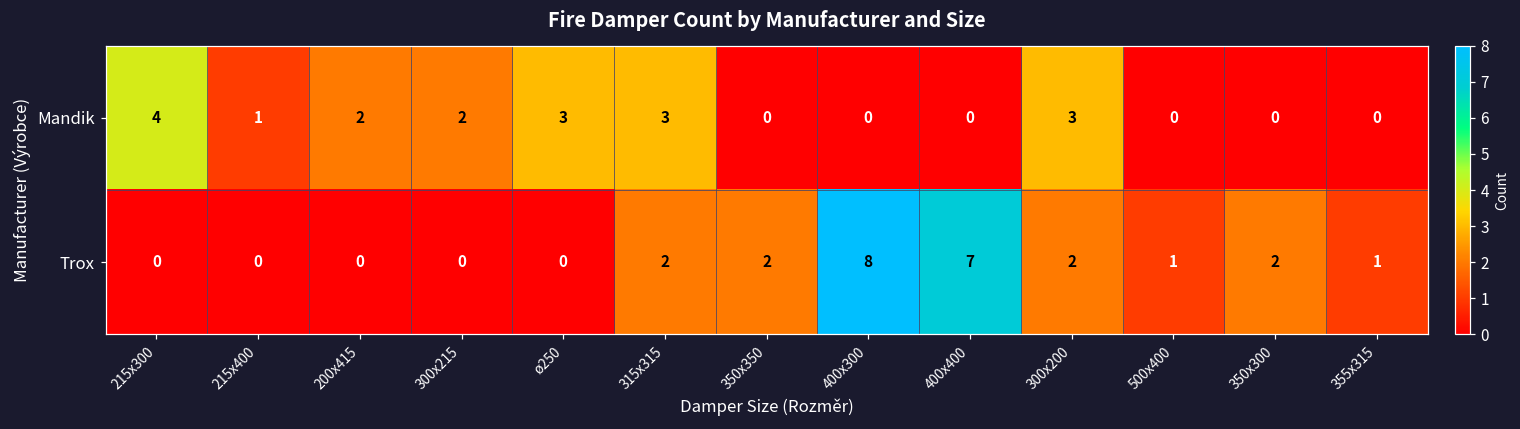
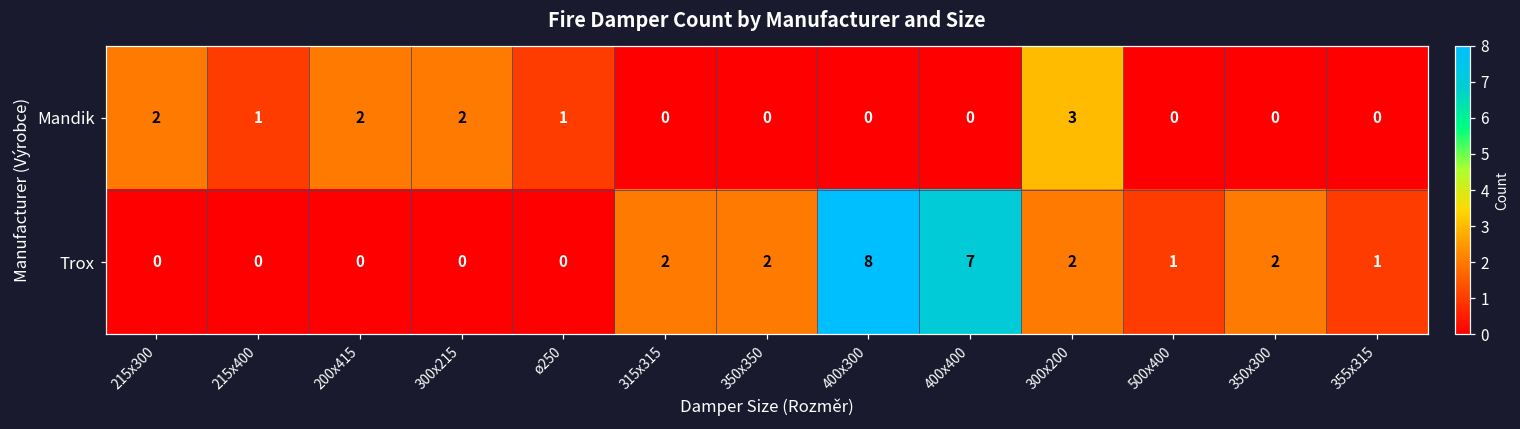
Mandik, 215x300: 4 -> 2
Mandik, ø250: 3 -> 1
Mandik, 315x315: 3 -> 0
